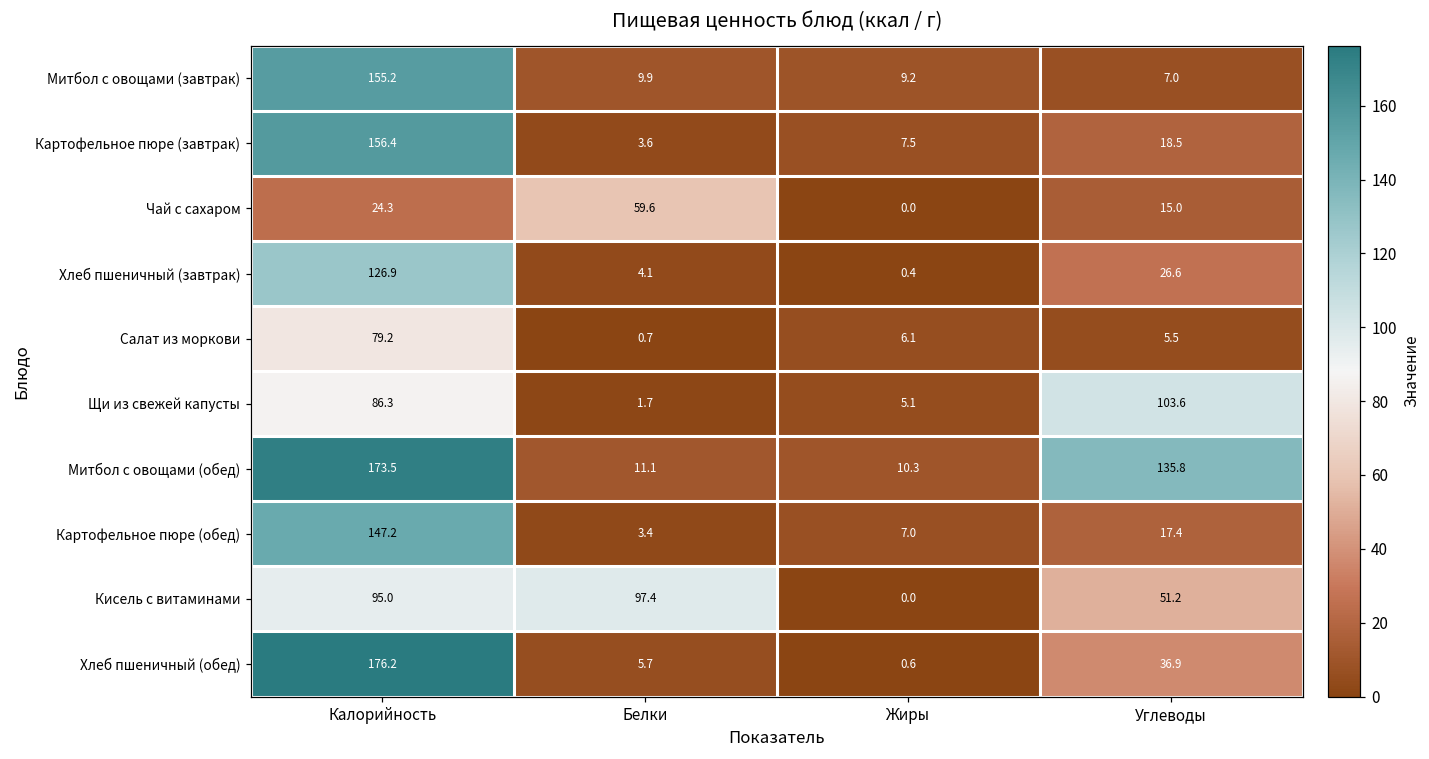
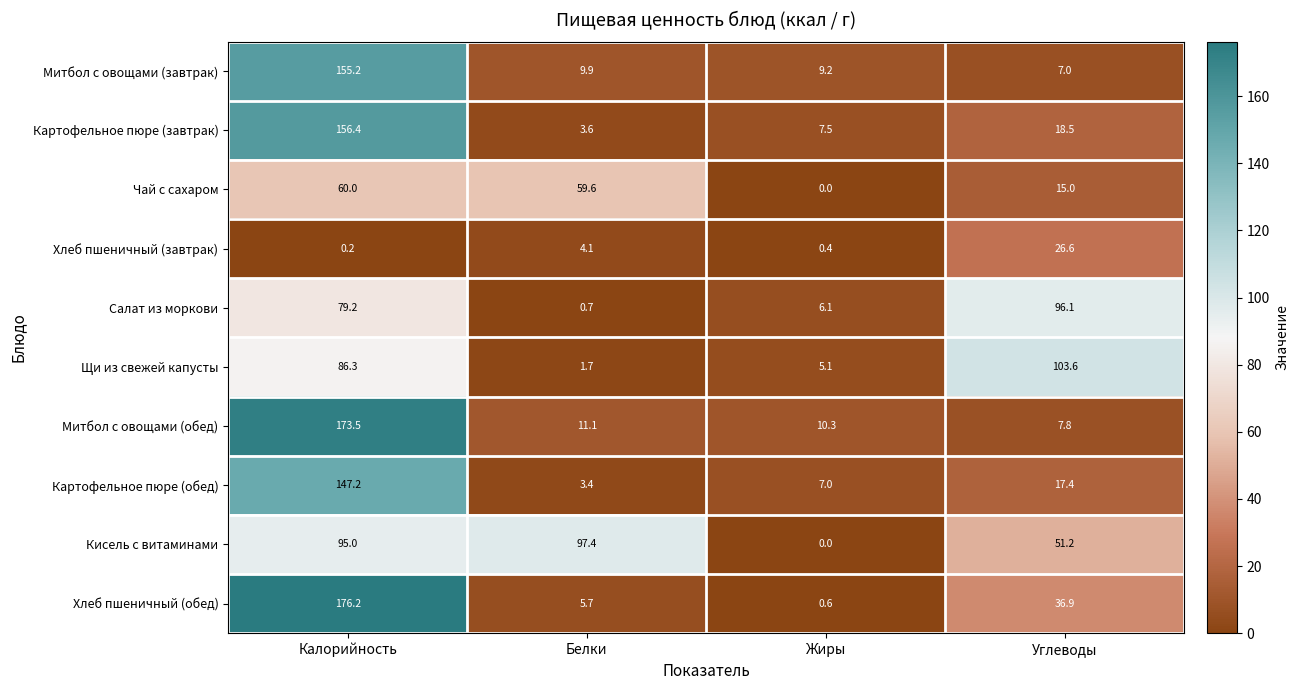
Чай с сахаром, Калорийность: 24.3 -> 60.0
Хлеб пшеничный (завтрак), Калорийность: 126.9 -> 0.2
Салат из моркови, Углеводы: 5.5 -> 96.1
Митбол с овощами (обед), Углеводы: 135.8 -> 7.8
